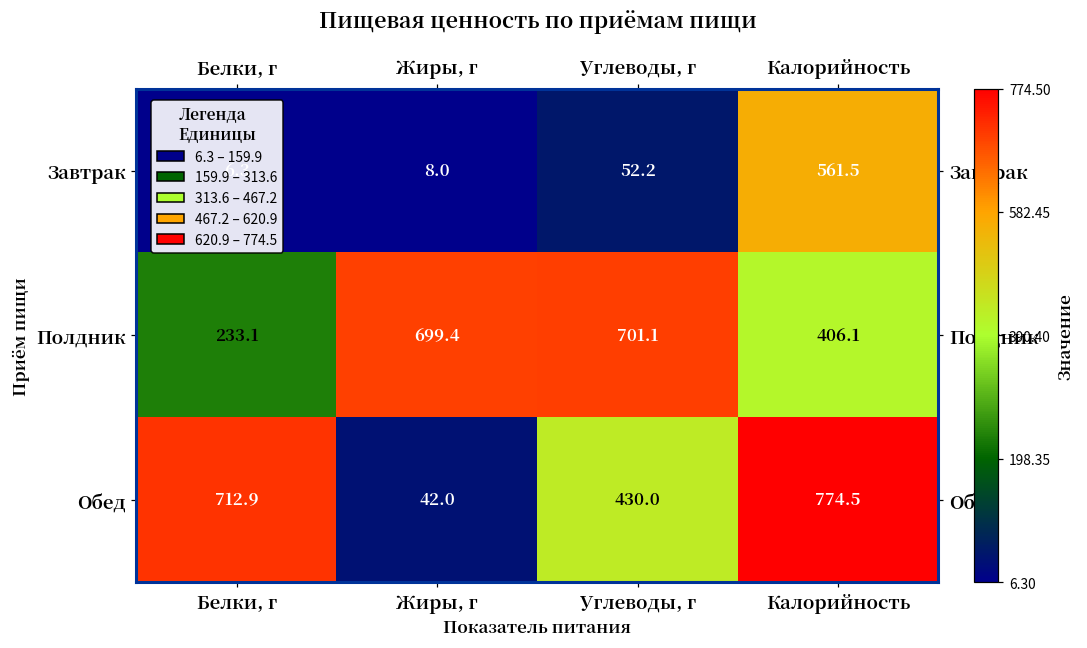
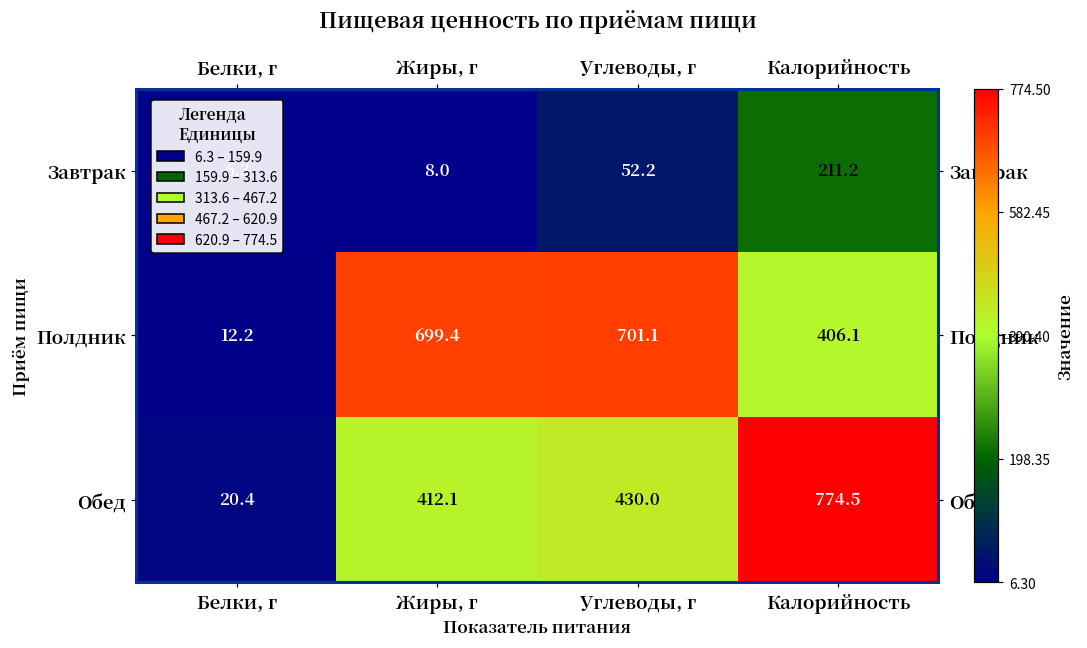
Завтрак, Калорийность: 561.5 -> 211.2
Полдник, Белки, г: 233.1 -> 12.2
Обед, Белки, г: 712.9 -> 20.4
Обед, Жиры, г: 42.0 -> 412.1
